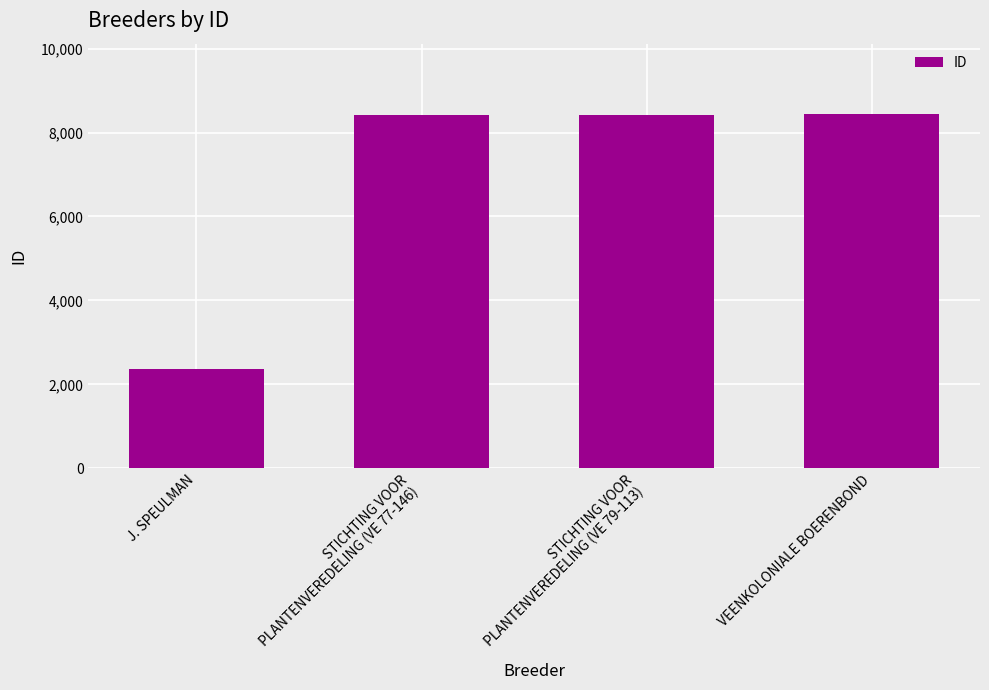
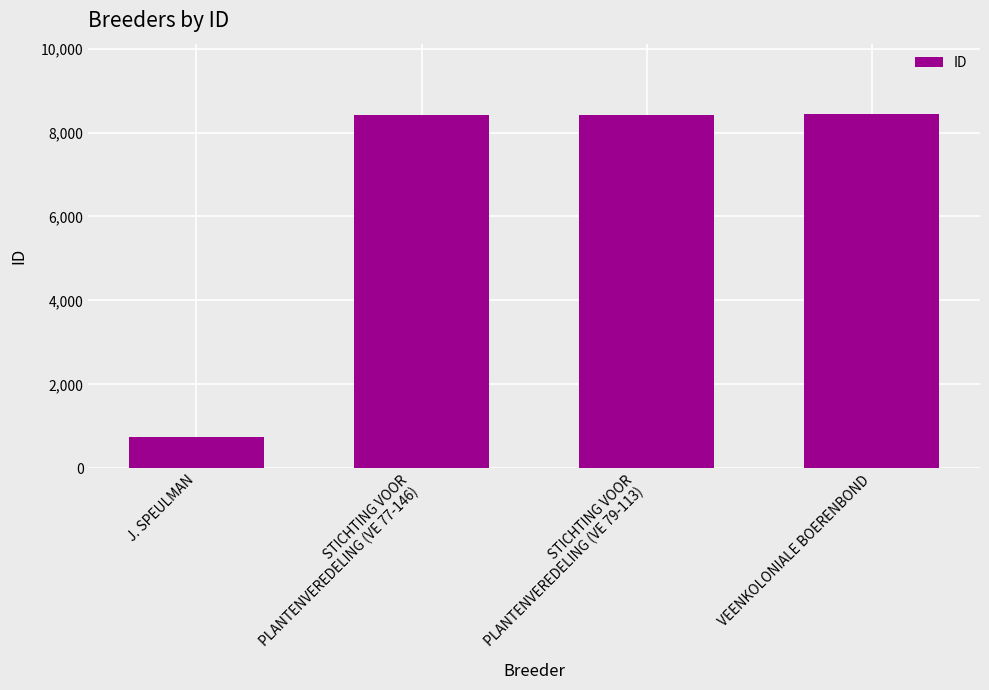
J. SPEULMAN: 2,400 -> 700
